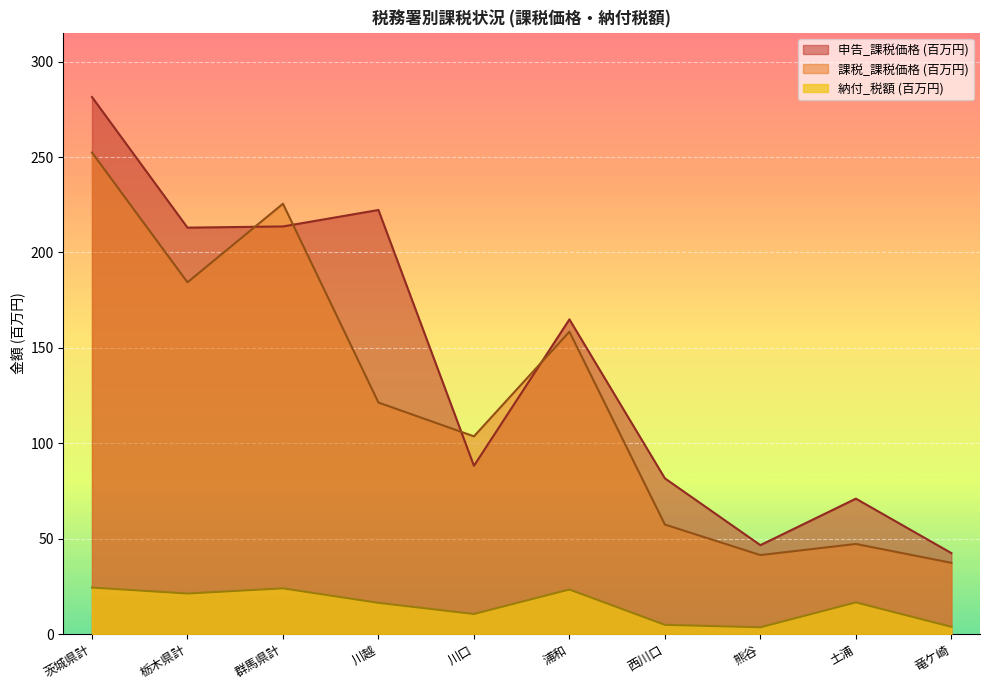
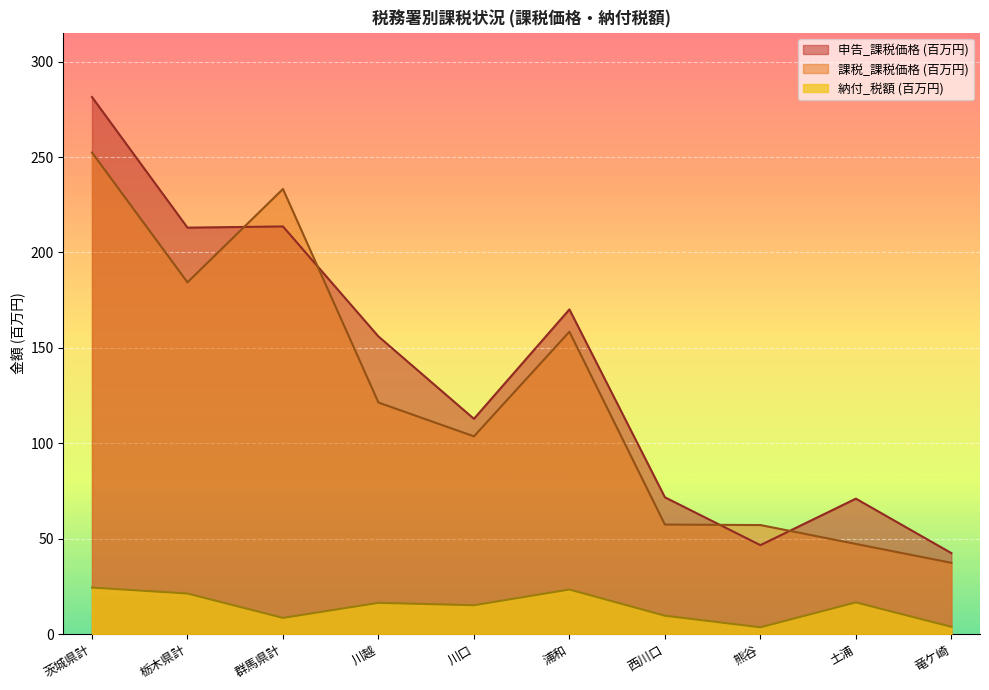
課税_課税価格 (百万円), 群馬県計: 226 -> 233
納付_税額 (百万円), 群馬県計: 24 -> 8
申告_課税価格 (百万円), 川越: 222 -> 156
申告_課税価格 (百万円), 川口: 88 -> 113
納付_税額 (百万円), 川口: 10 -> 15
申告_課税価格 (百万円), 浦和: 165 -> 170
申告_課税価格 (百万円), 西川口: 82 -> 72
納付_税額 (百万円), 西川口: 5 -> 10
課税_課税価格 (百万円), 熊谷: 41 -> 57
